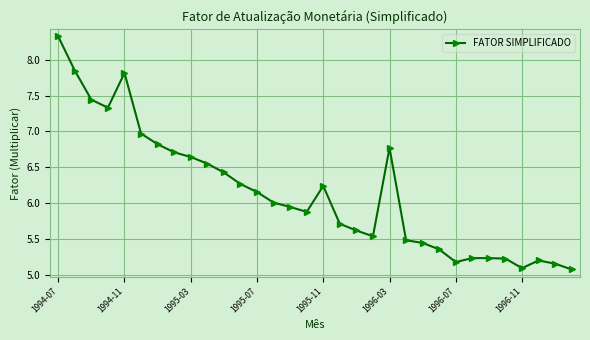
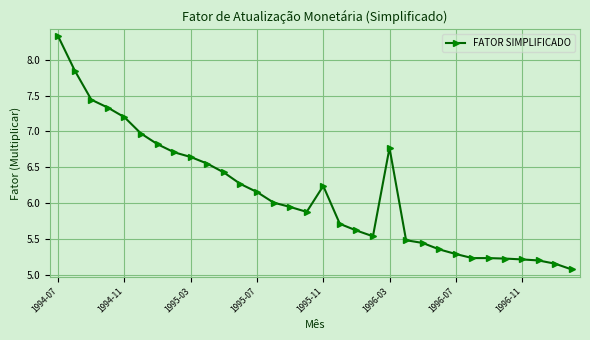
1994-11: 7.8 -> 7.2
1996-07: 5.2 -> 5.3
1996-11: 5.1 -> 5.2
